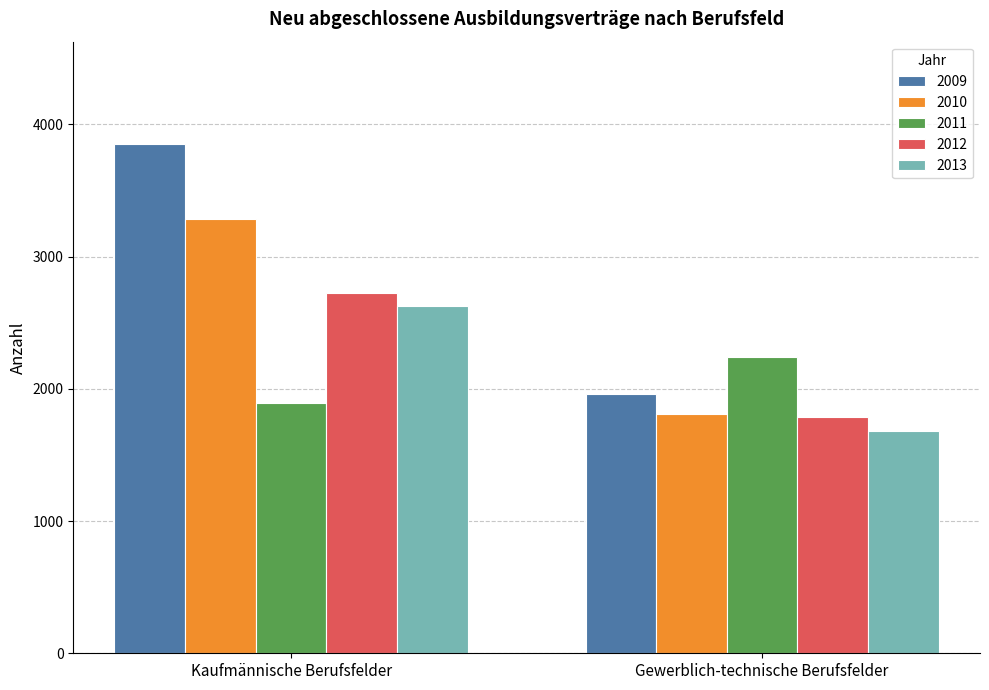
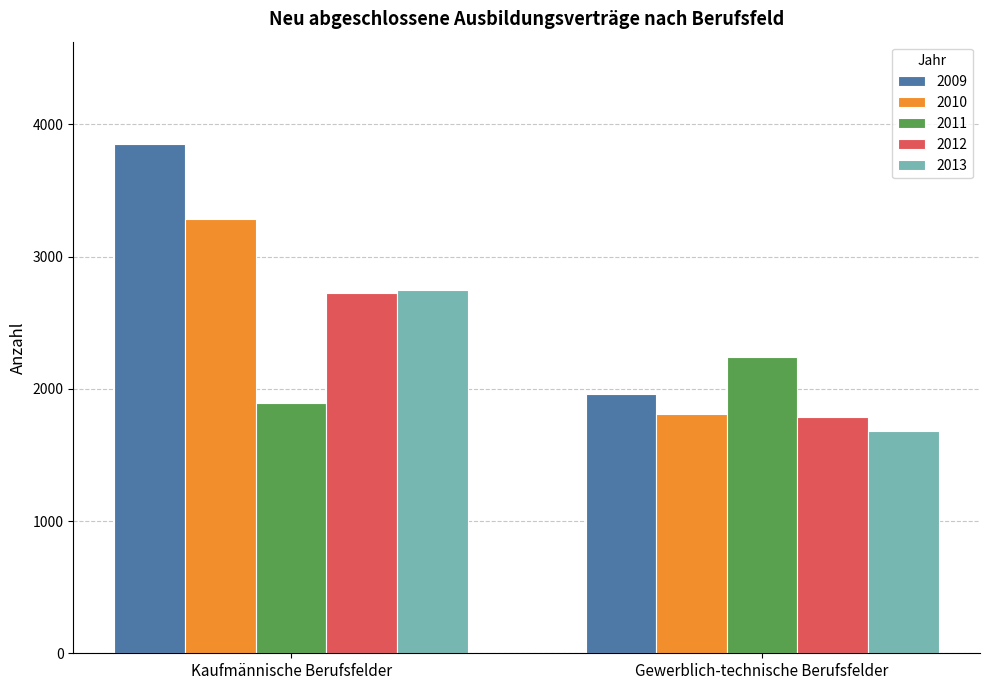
2013, Kaufmännische Berufsfelder: 2630 -> 2740
